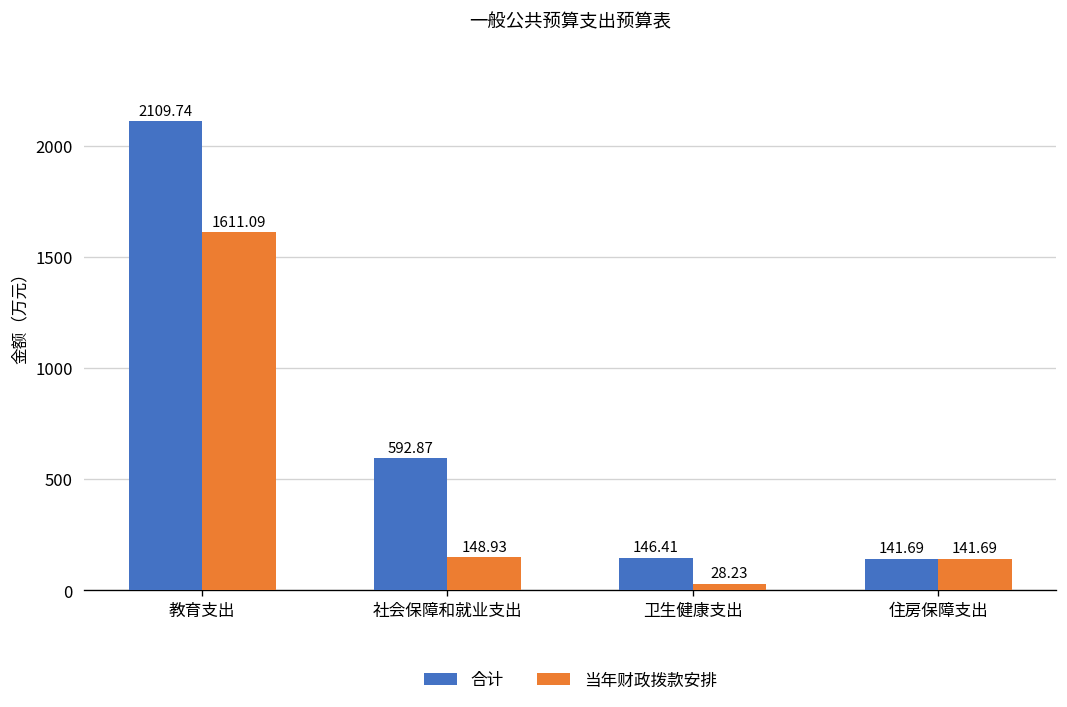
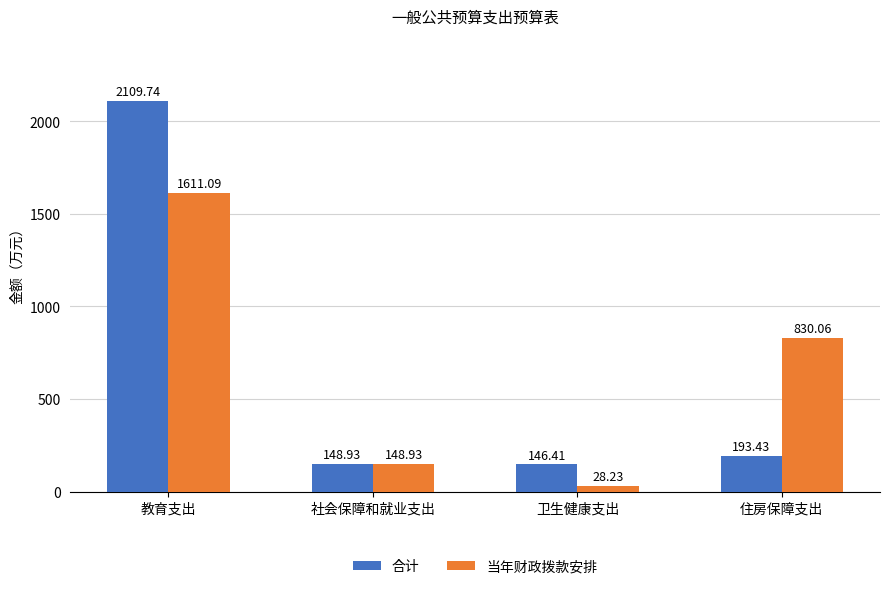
合计, 社会保障和就业支出: 592.87 -> 148.93
合计, 住房保障支出: 141.69 -> 193.43
当年财政拨款安排, 住房保障支出: 141.69 -> 830.06
